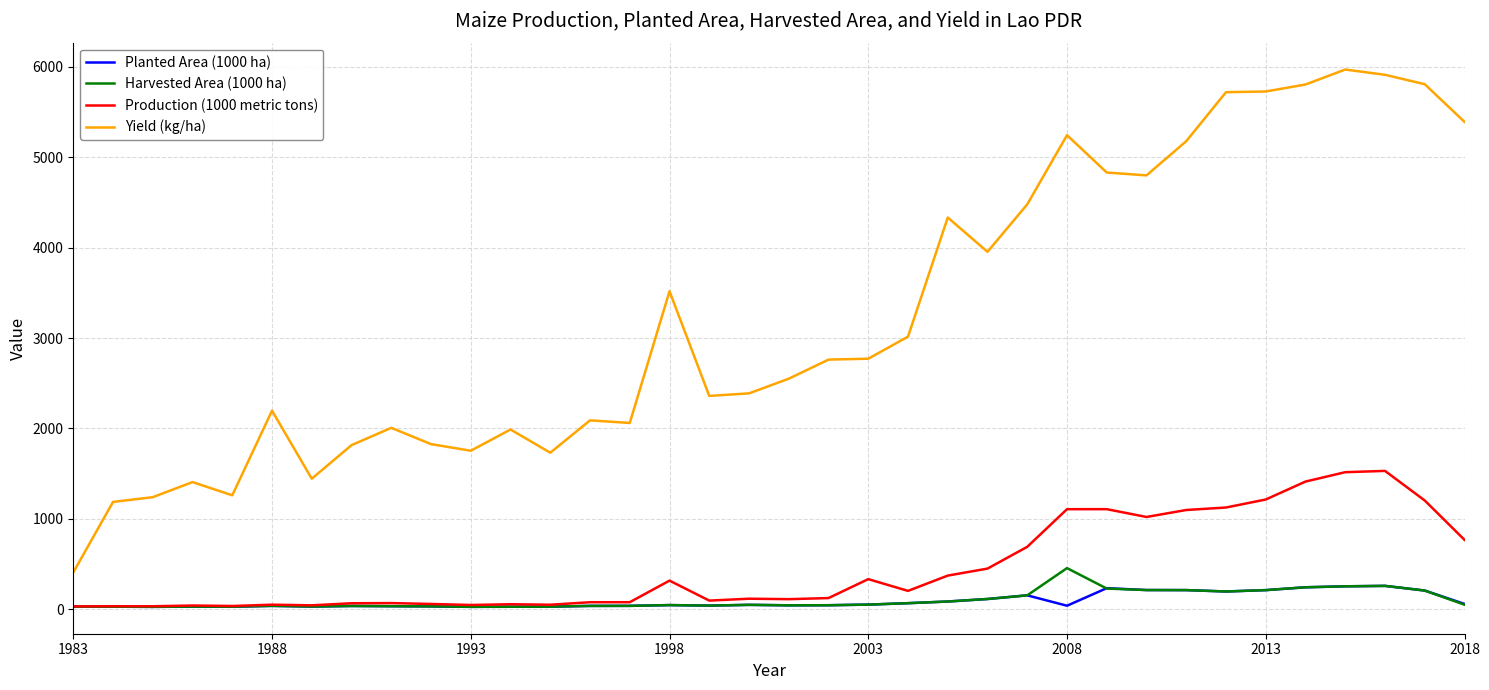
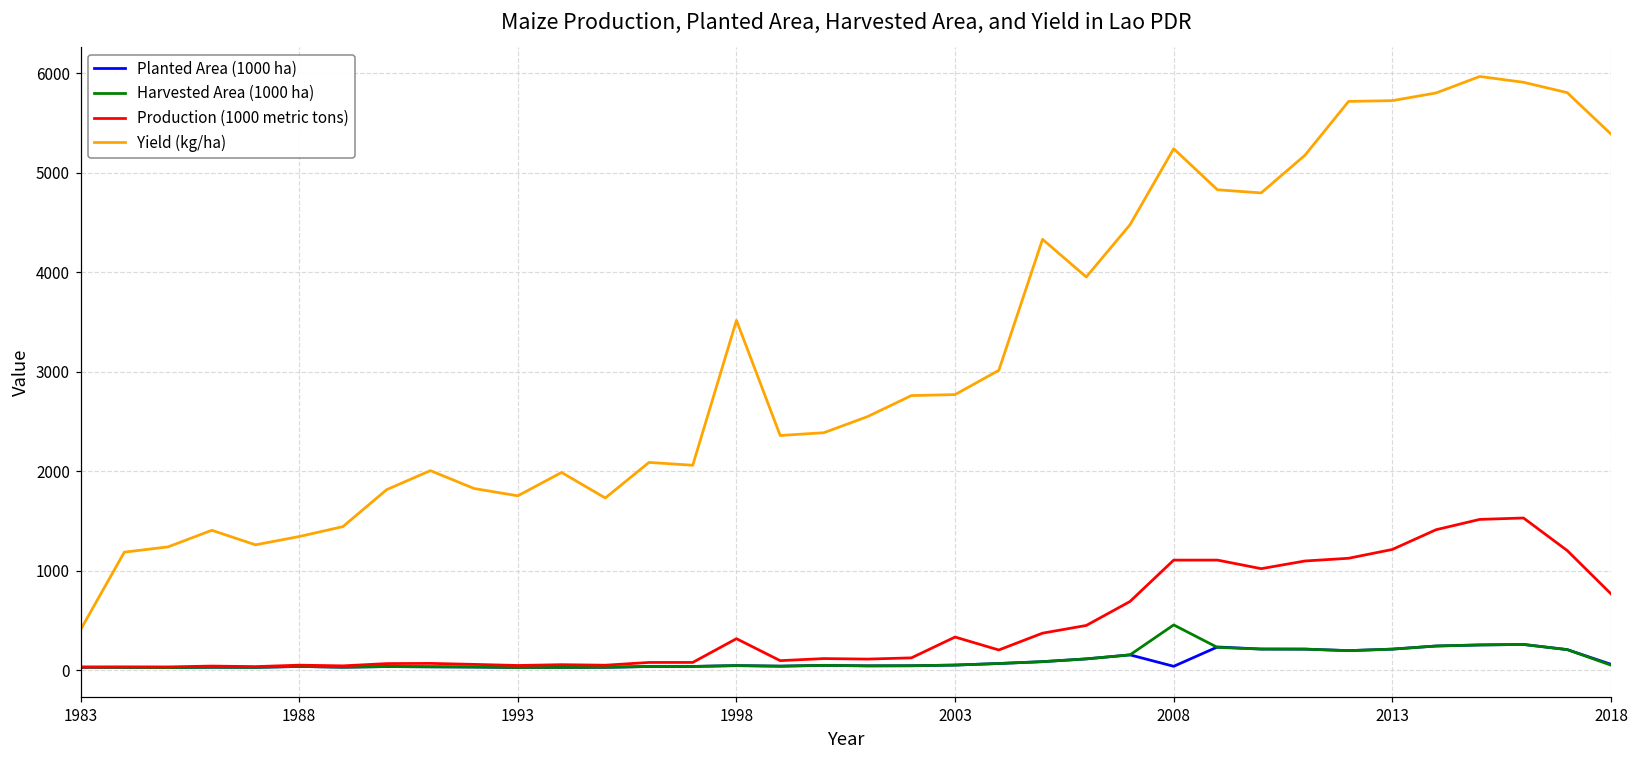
Yield (kg/ha), 1988: 2200 -> 1300
